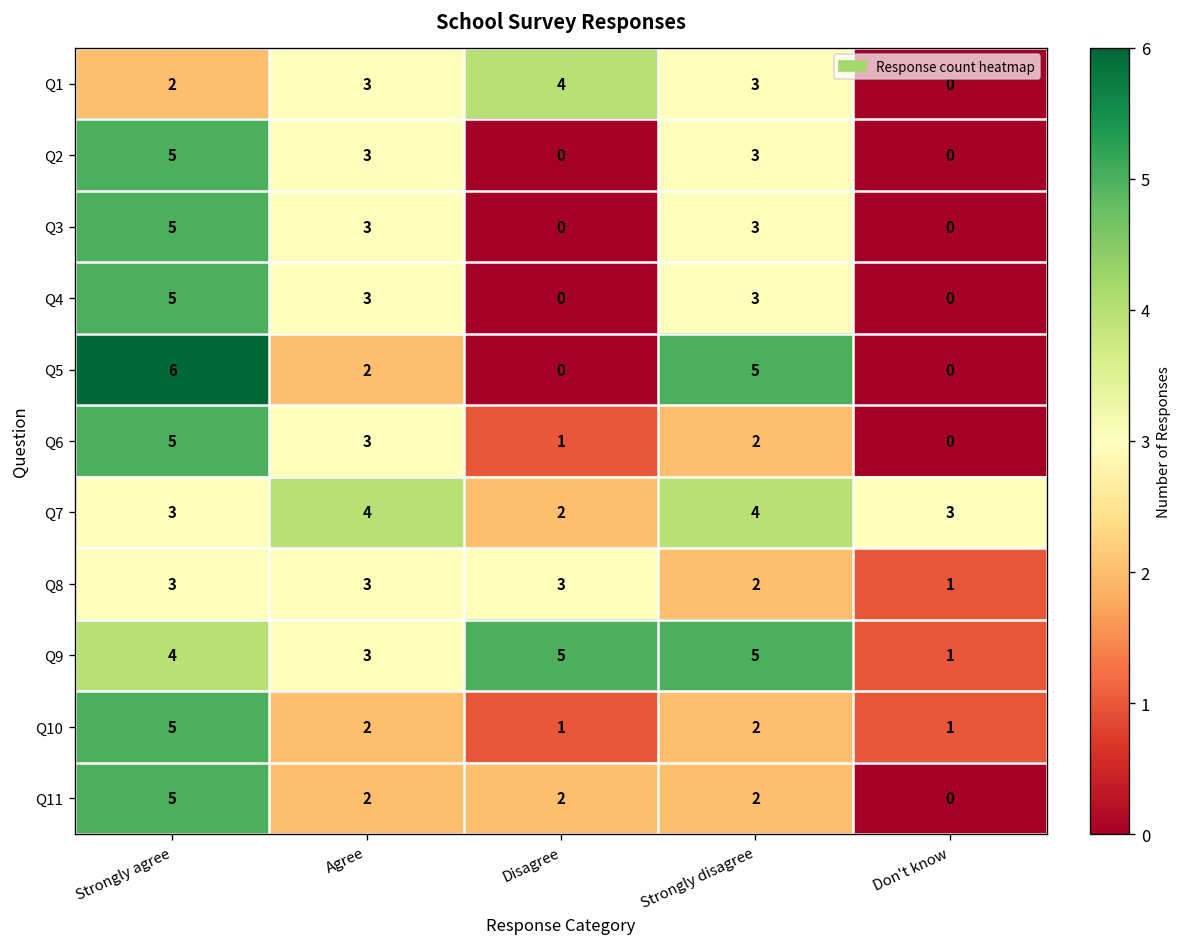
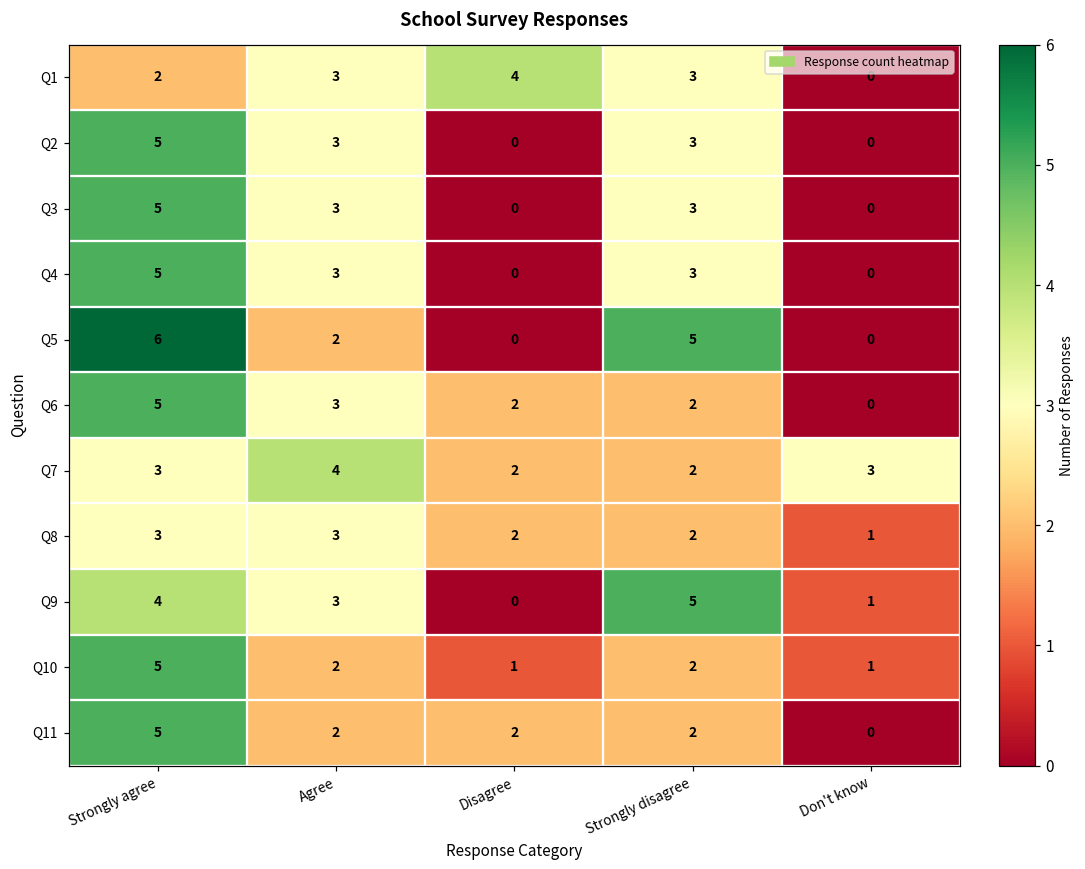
Q6, Disagree: 1 -> 2
Q7, Strongly disagree: 4 -> 2
Q8, Disagree: 3 -> 2
Q9, Disagree: 5 -> 0
